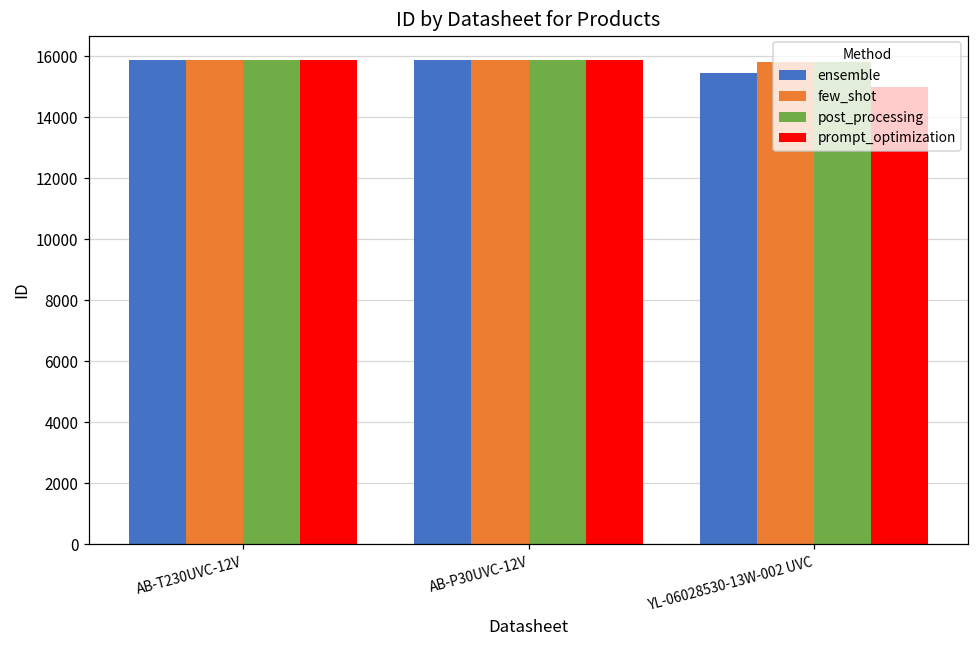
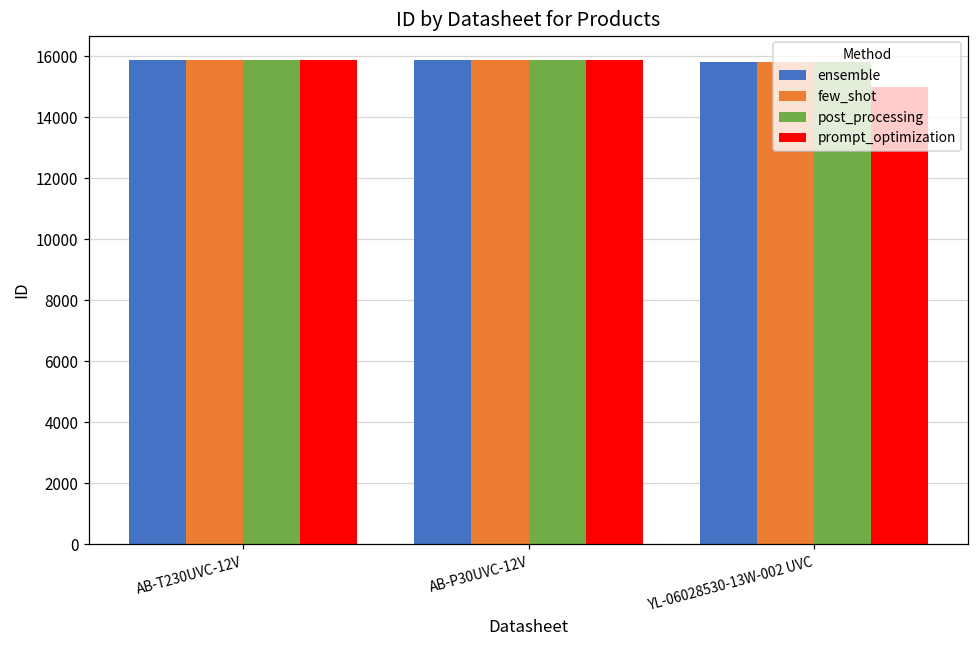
ensemble, YL-06028530-13W-002 UVC: 15400 -> 15800
